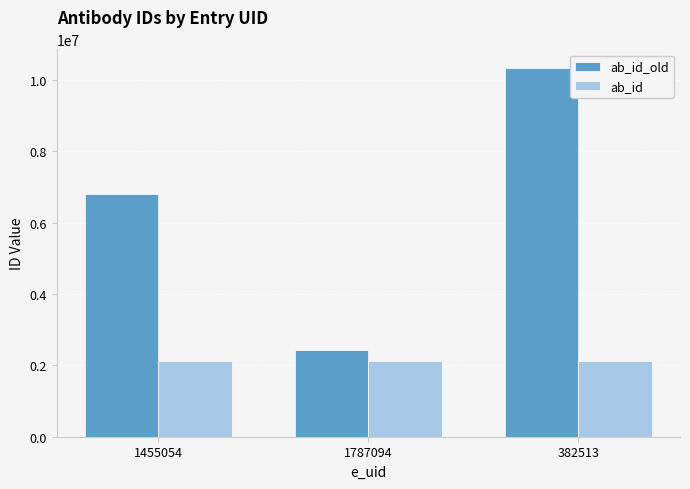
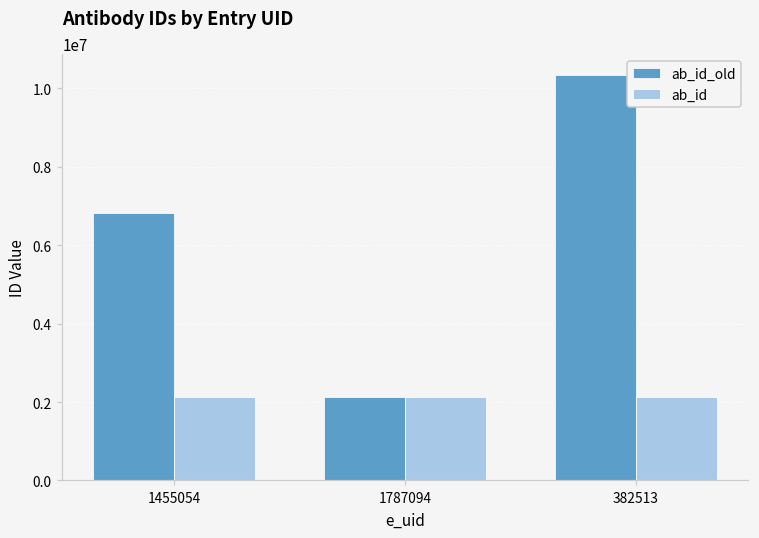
ab_id_old, 1787094: 2400000 -> 2100000
